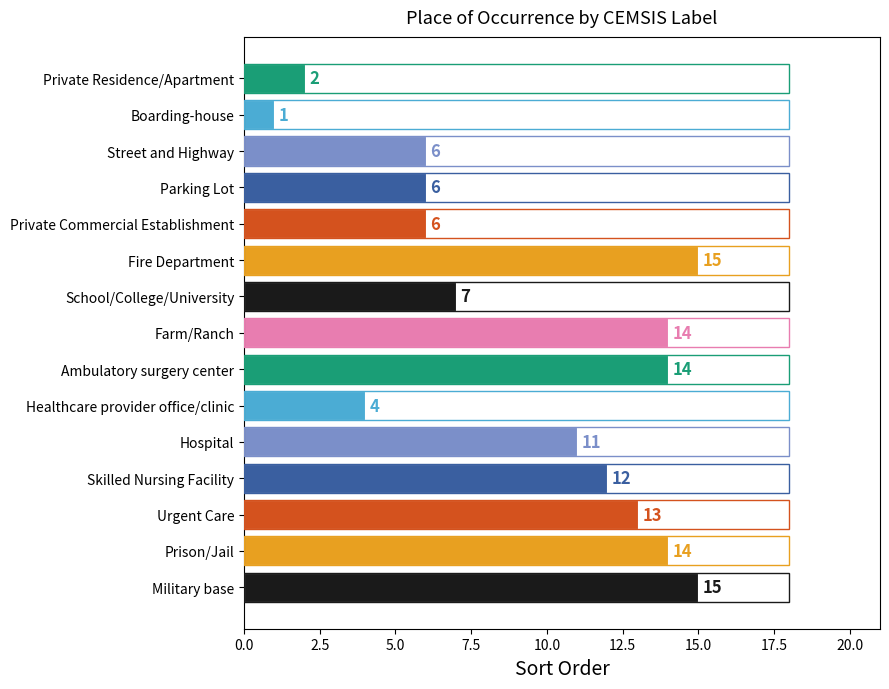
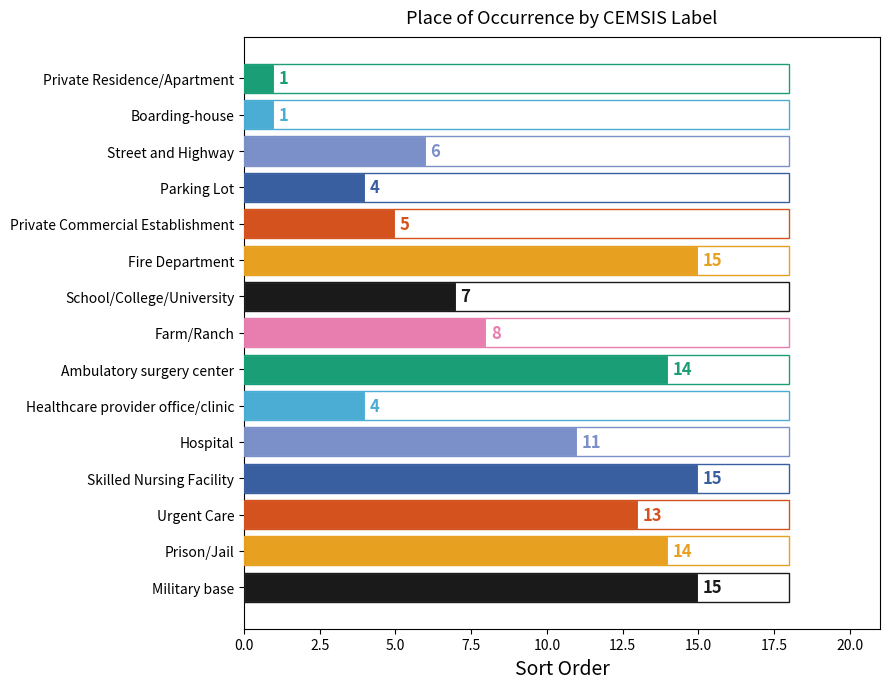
Private Residence/Apartment: 2 -> 1
Parking Lot: 6 -> 4
Private Commercial Establishment: 6 -> 5
Farm/Ranch: 14 -> 8
Skilled Nursing Facility: 12 -> 15
